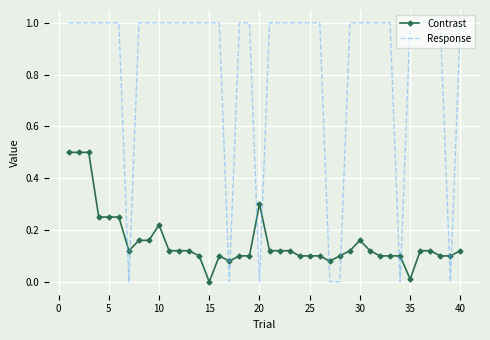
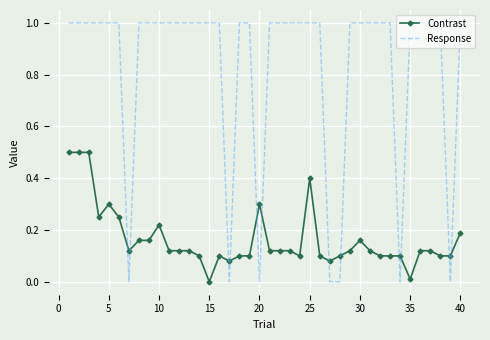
Contrast, 5: 0.25 -> 0.30
Contrast, 25: 0.1 -> 0.4
Contrast, 40: 0.12 -> 0.19
